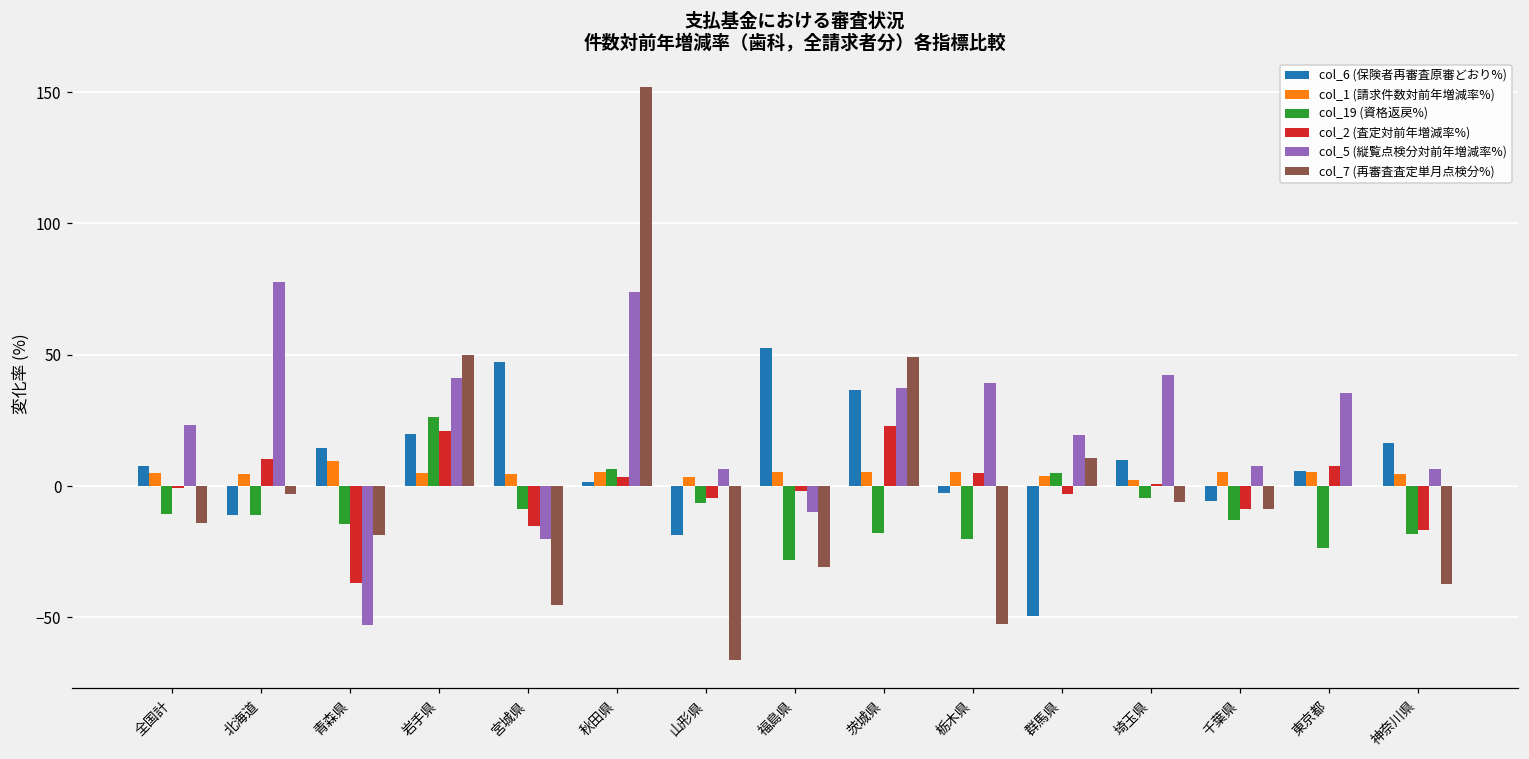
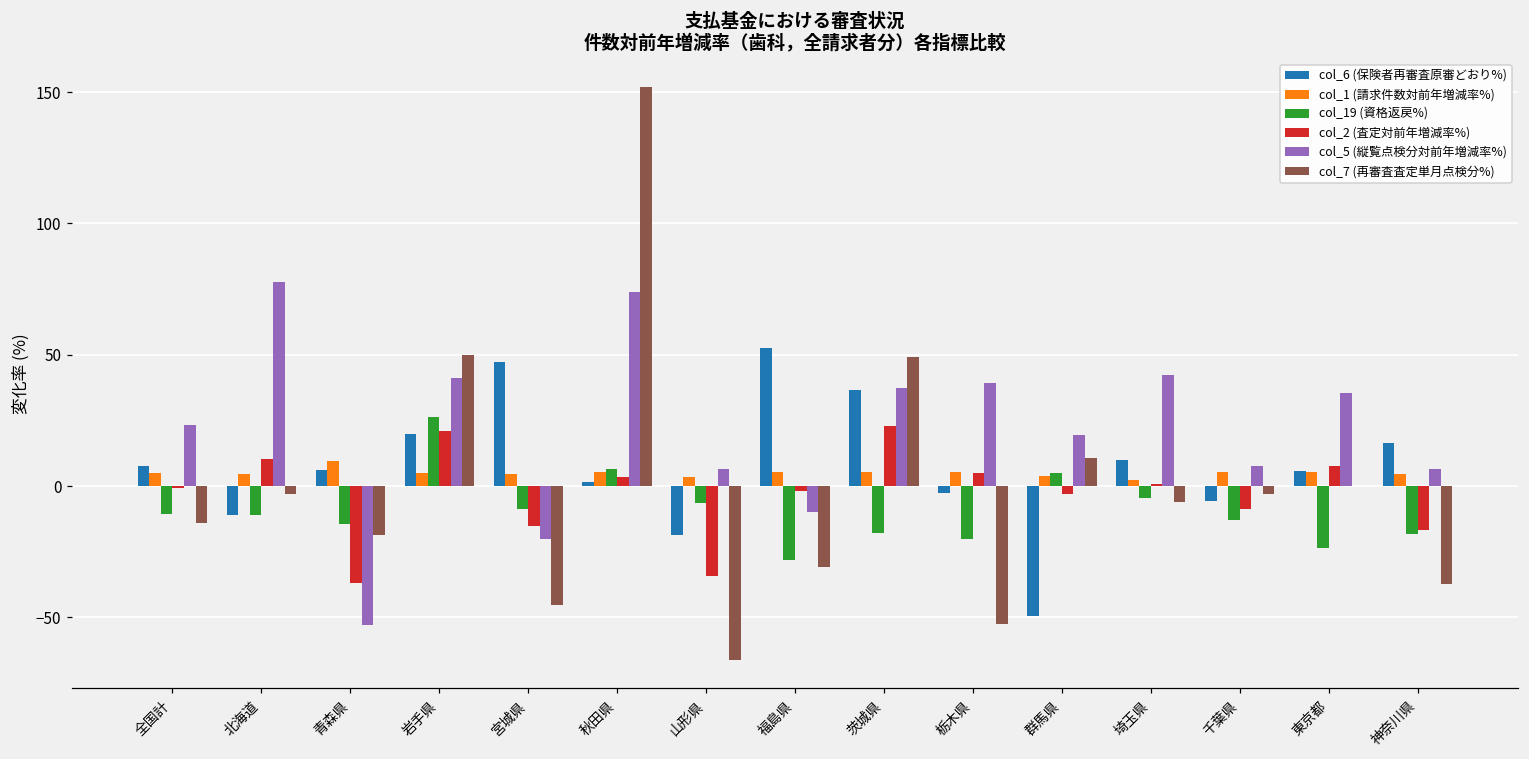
col_6 (保険者再審査原審どおり%), 青森県: 15 -> 6
col_2 (査定対前年増減率%), 山形県: -4 -> -34
col_7 (再審査査定単月点検分%), 千葉県: -9 -> -3
